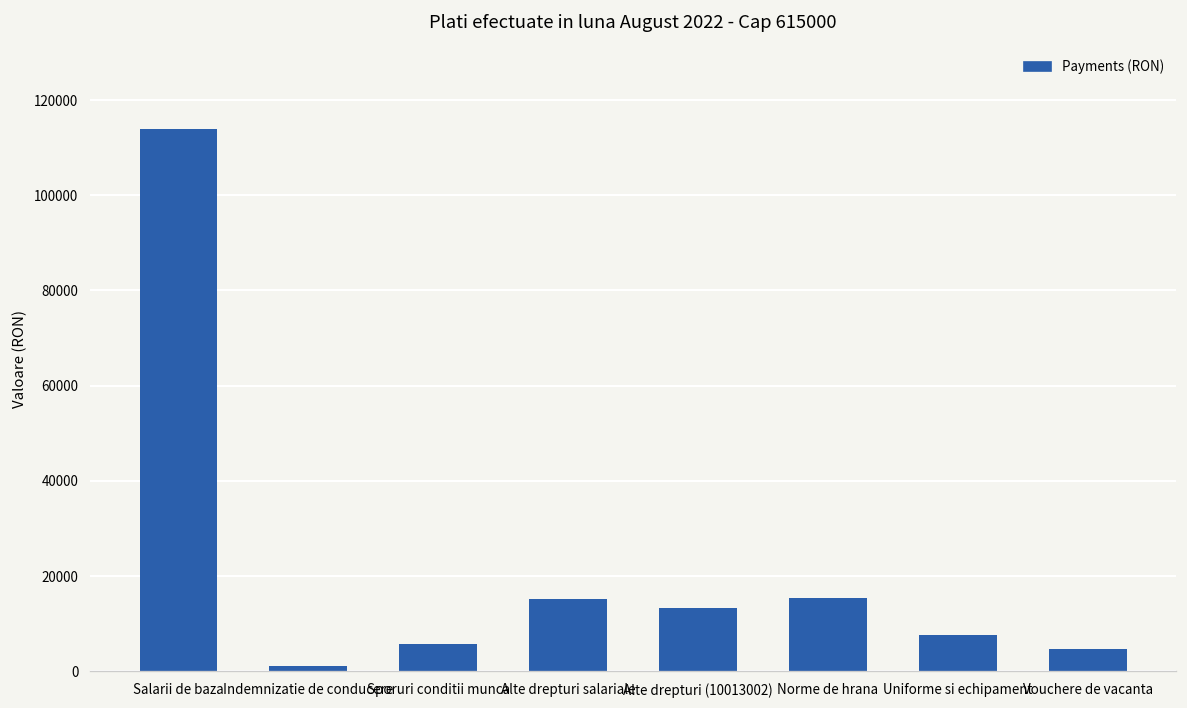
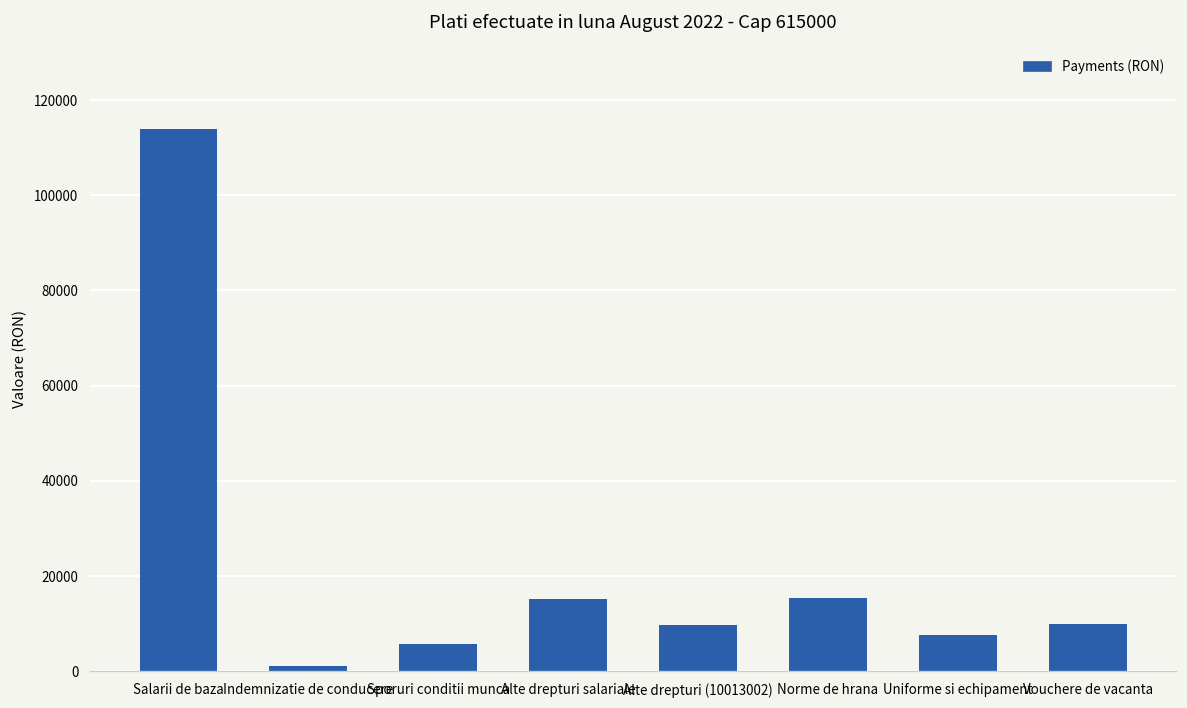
Alte drepturi (10013002): 13000 -> 10000
Vouchere de vacanta: 5000 -> 10000
